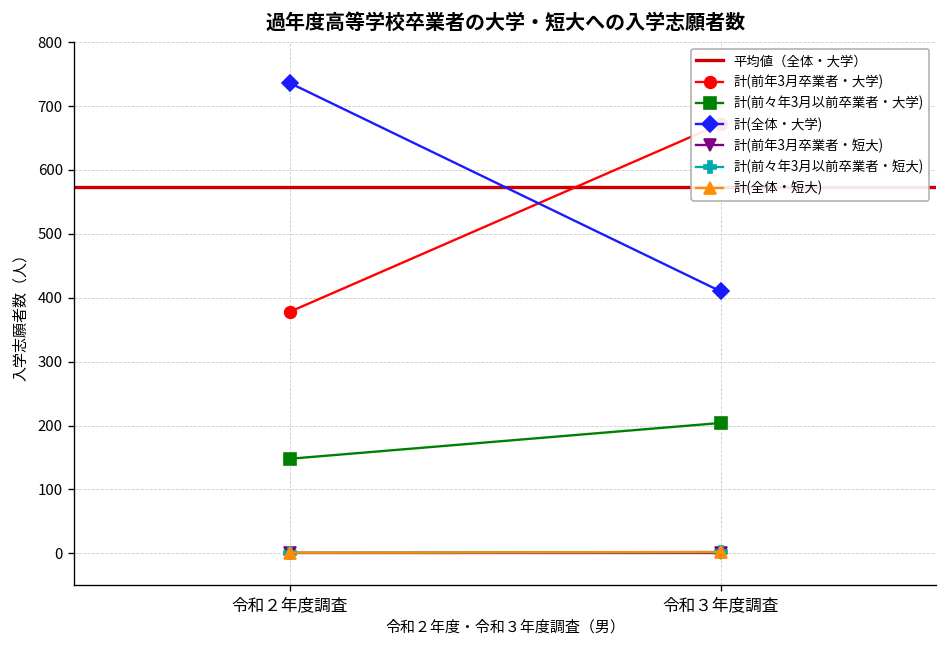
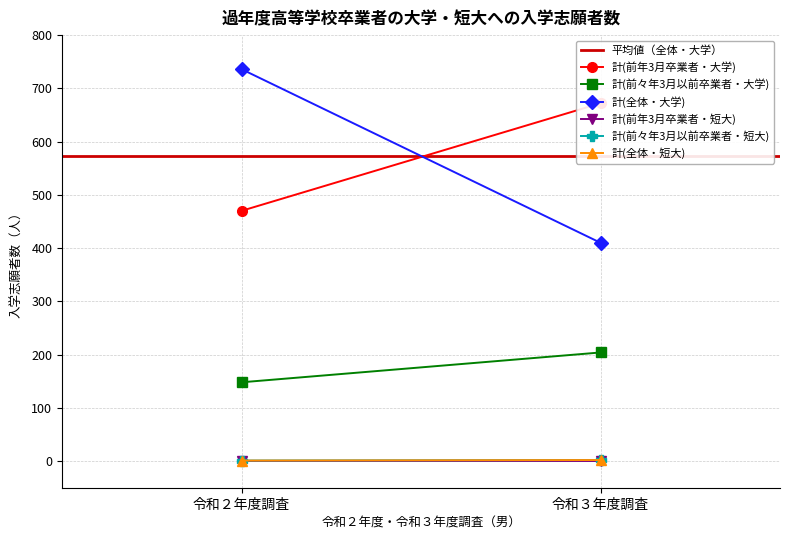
計(前年3月卒業者・大学), 令和２年度調査: 380 -> 470
